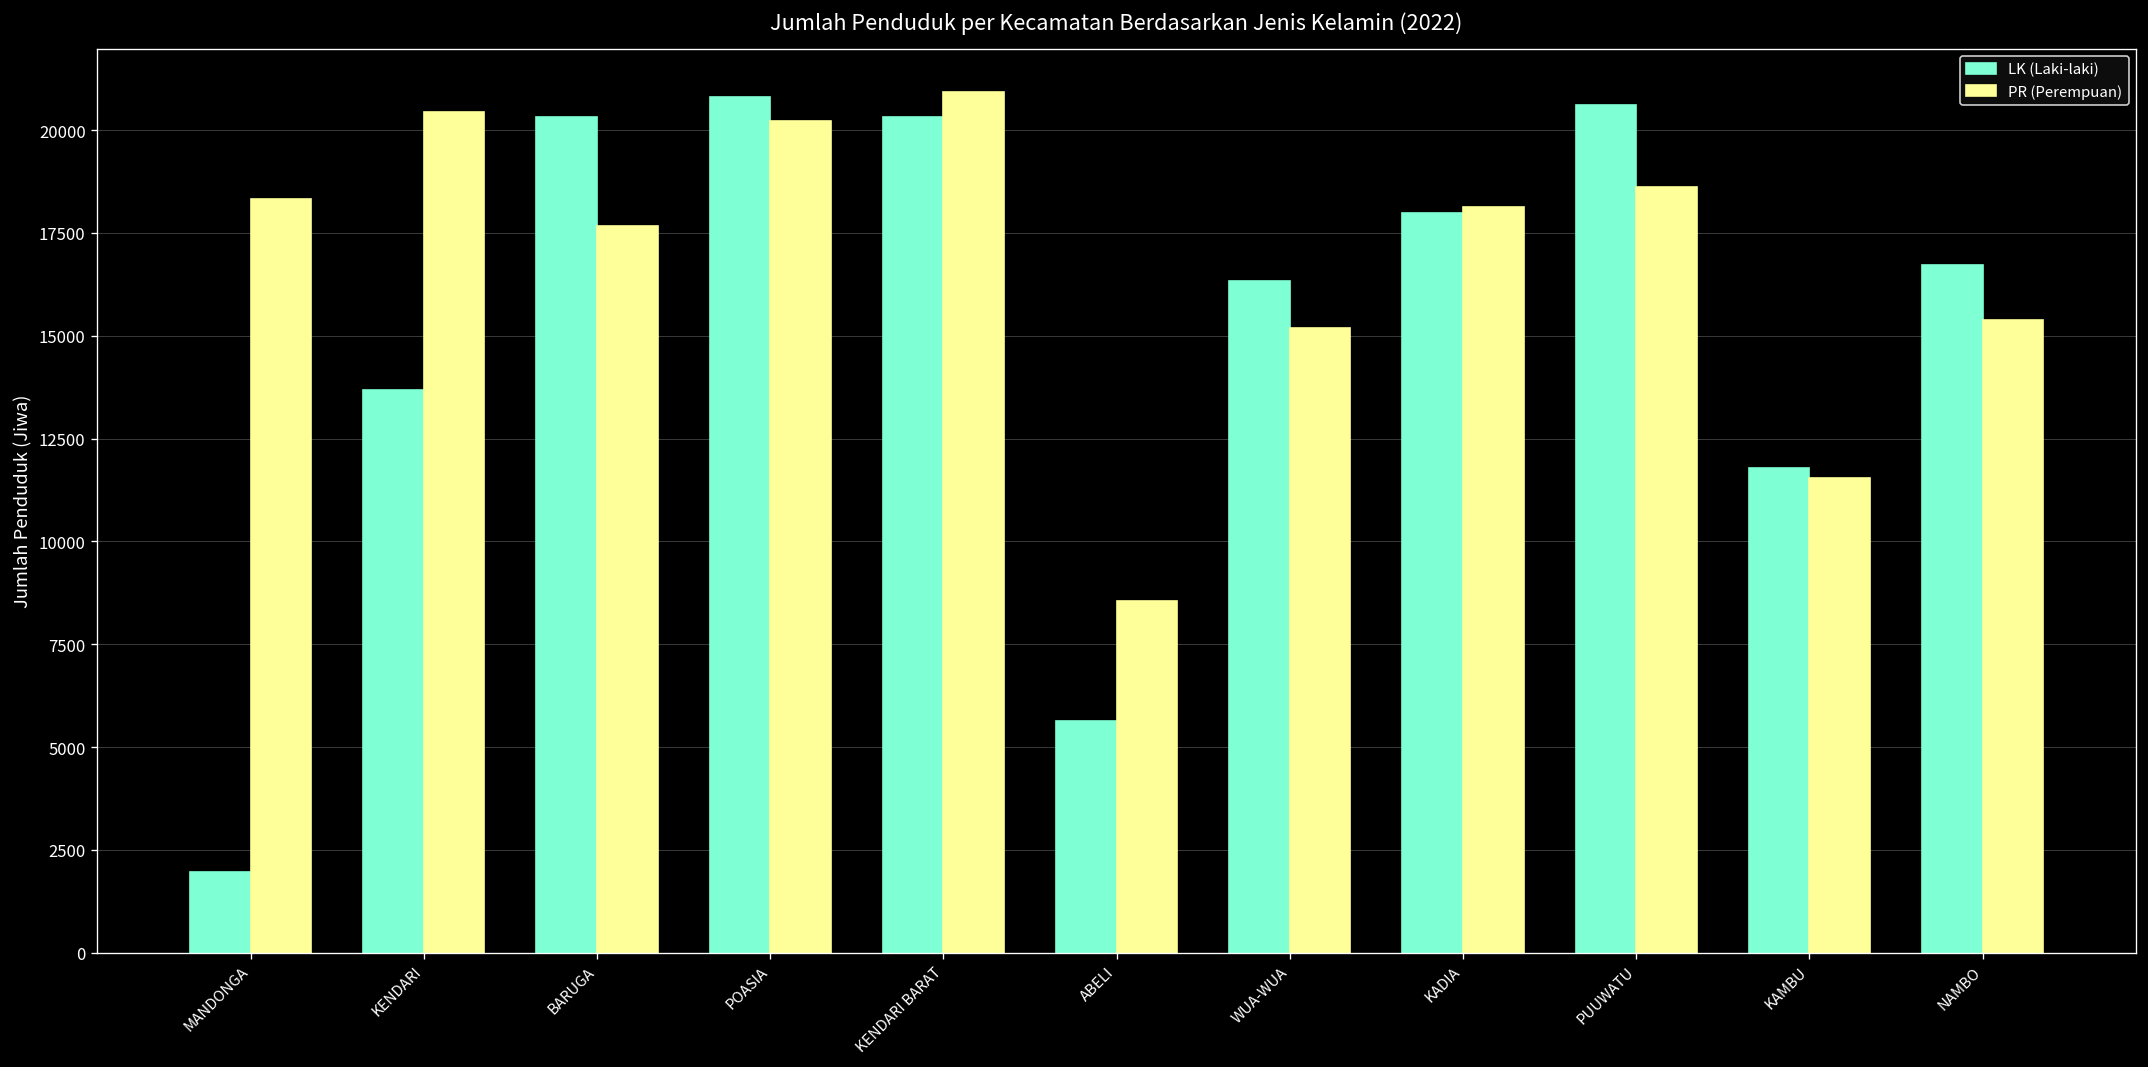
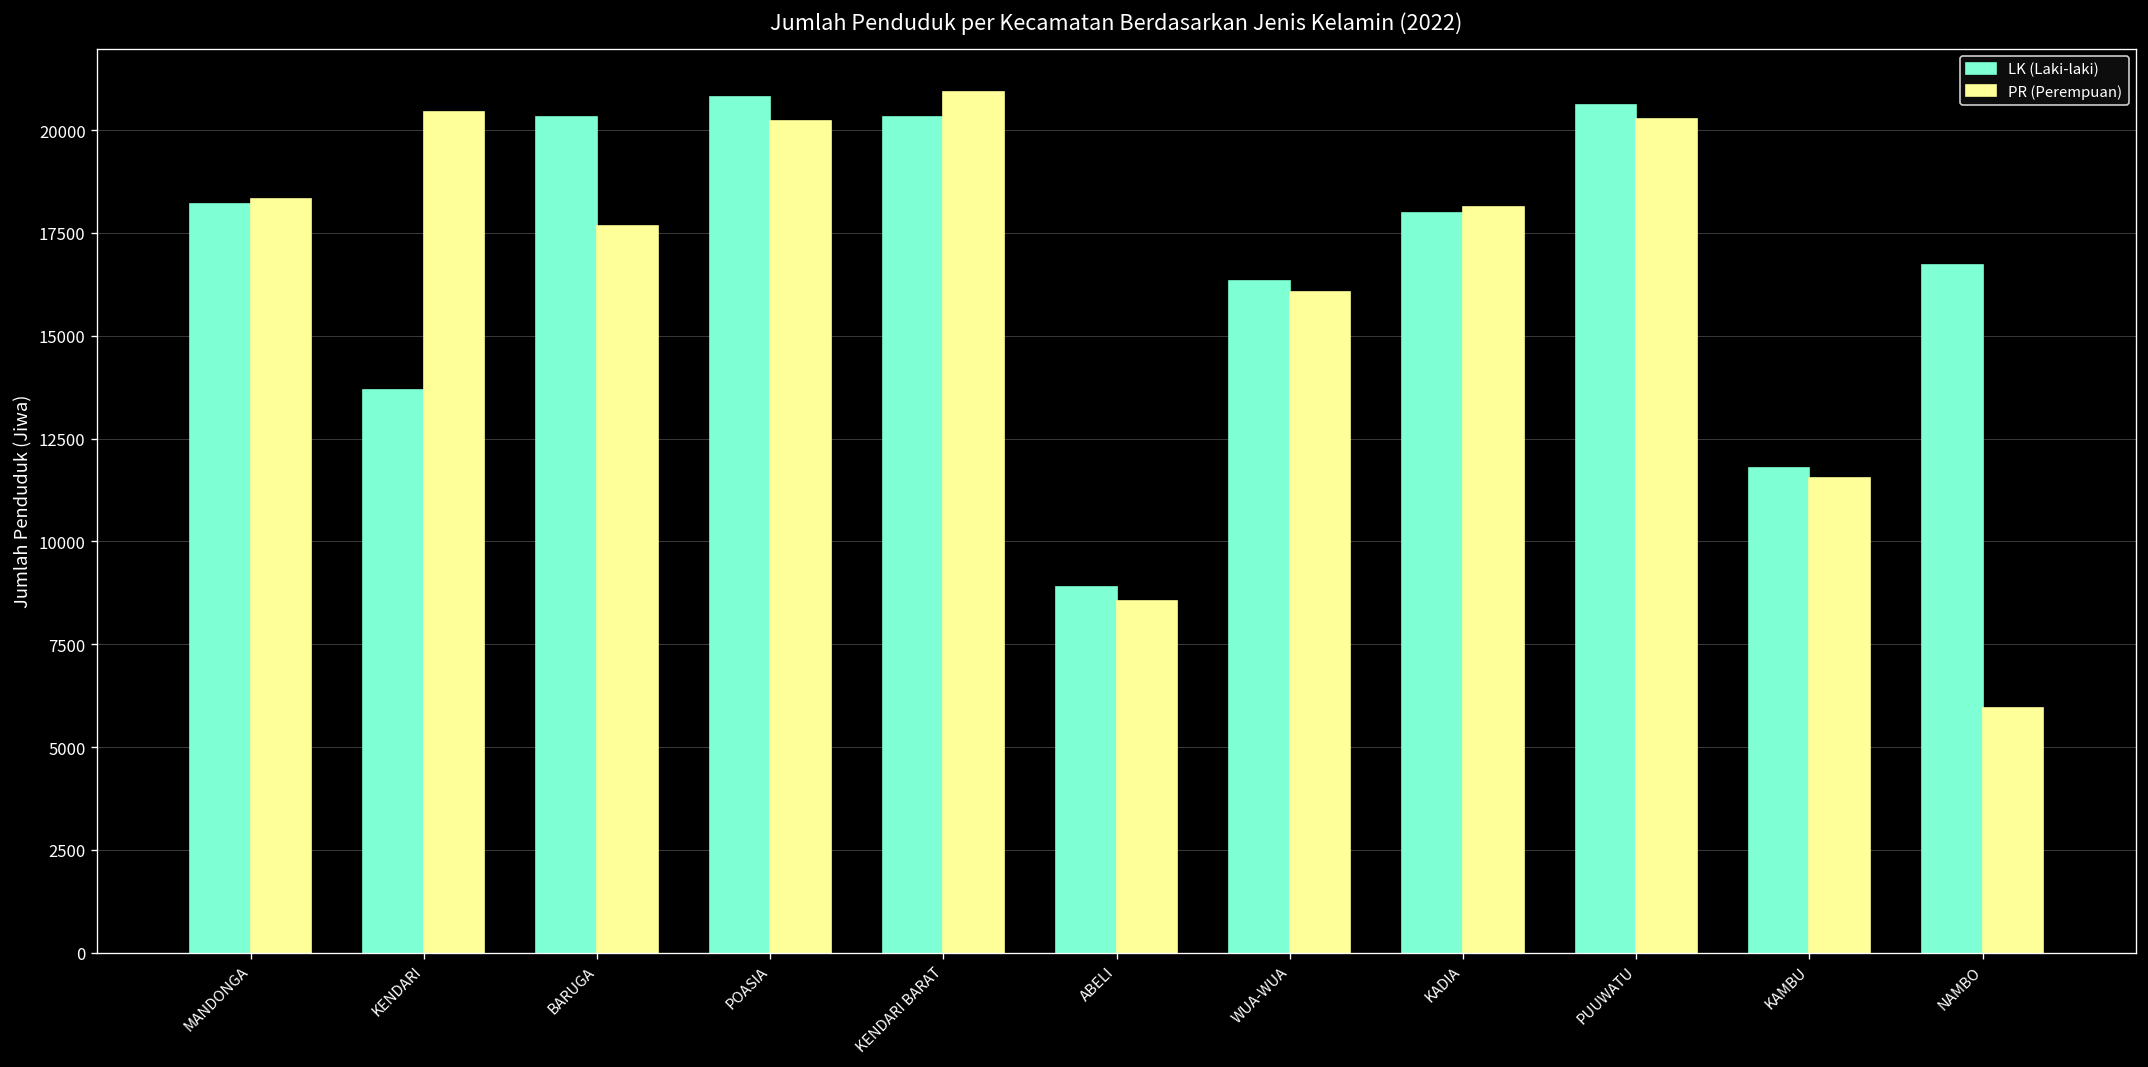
LK (Laki-laki), MANDONGA: 2000 -> 18200
LK (Laki-laki), ABELI: 5600 -> 8900
PR (Perempuan), WUA-WUA: 15200 -> 16100
PR (Perempuan), PUUWATU: 18600 -> 20300
PR (Perempuan), NAMBO: 15400 -> 5900
